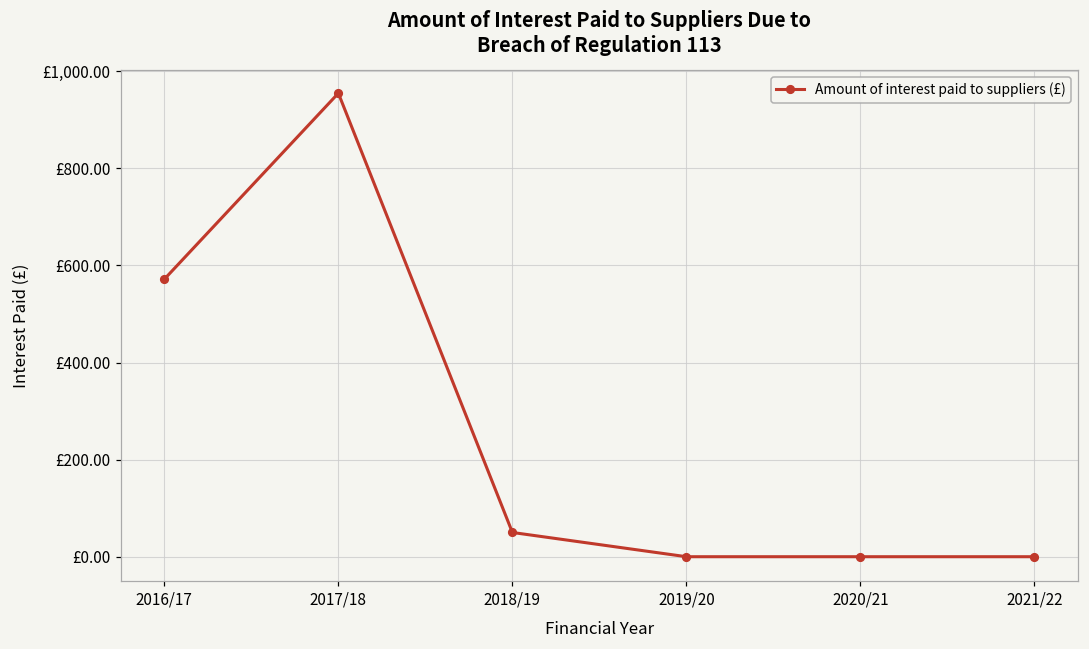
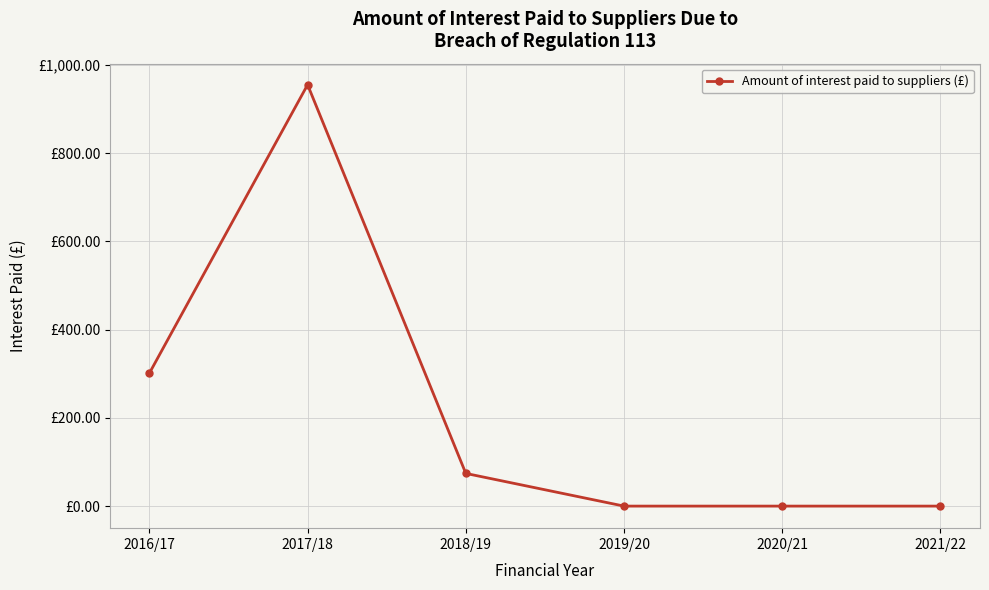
2016/17: £570 -> £300
2018/19: £50 -> £70
